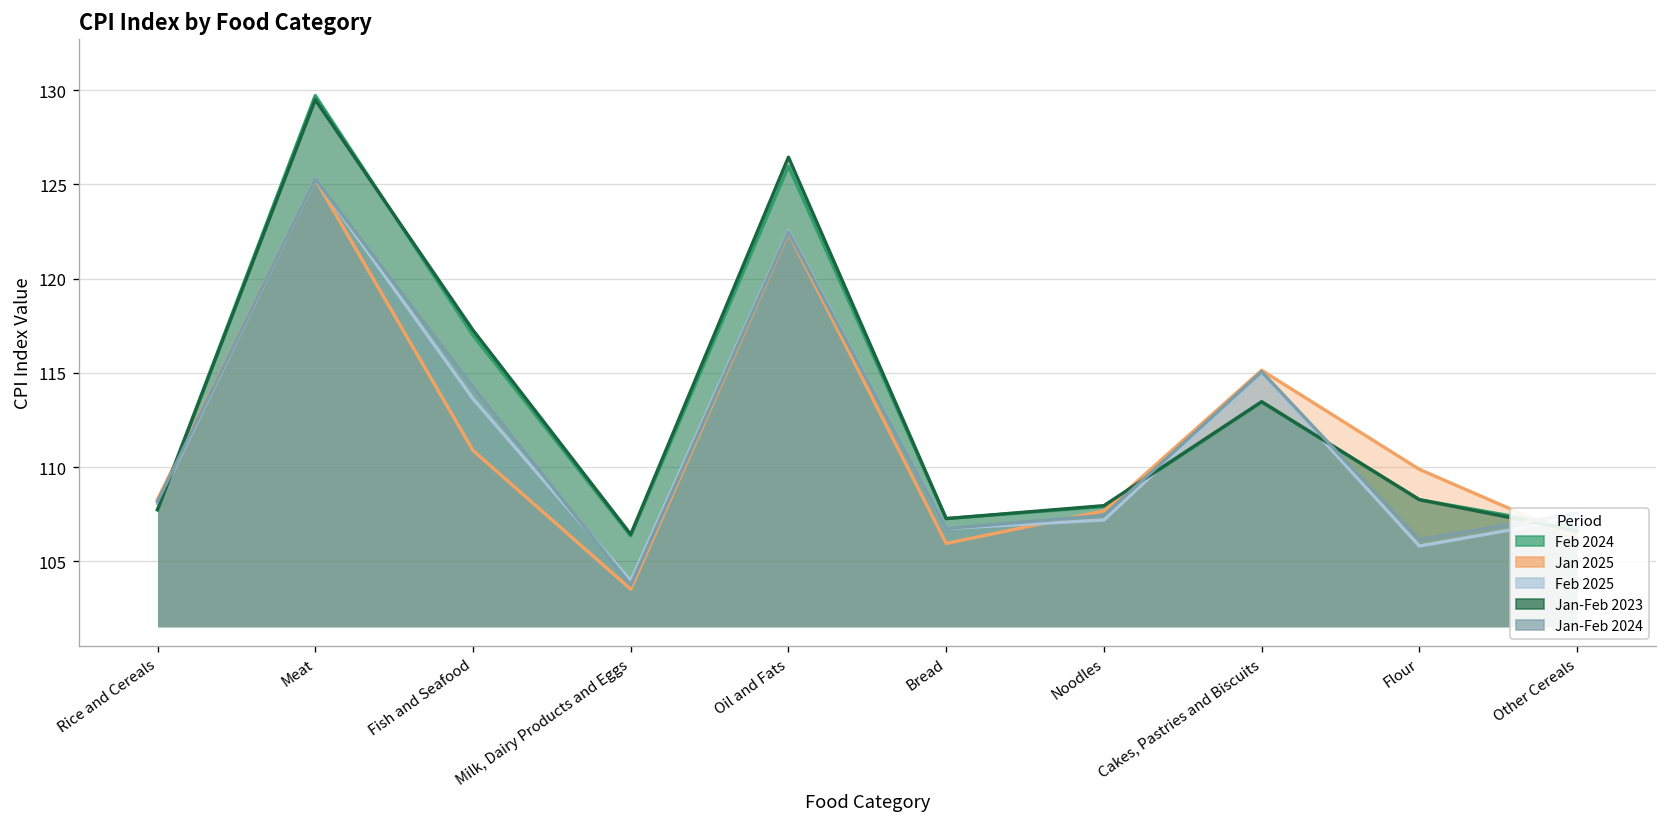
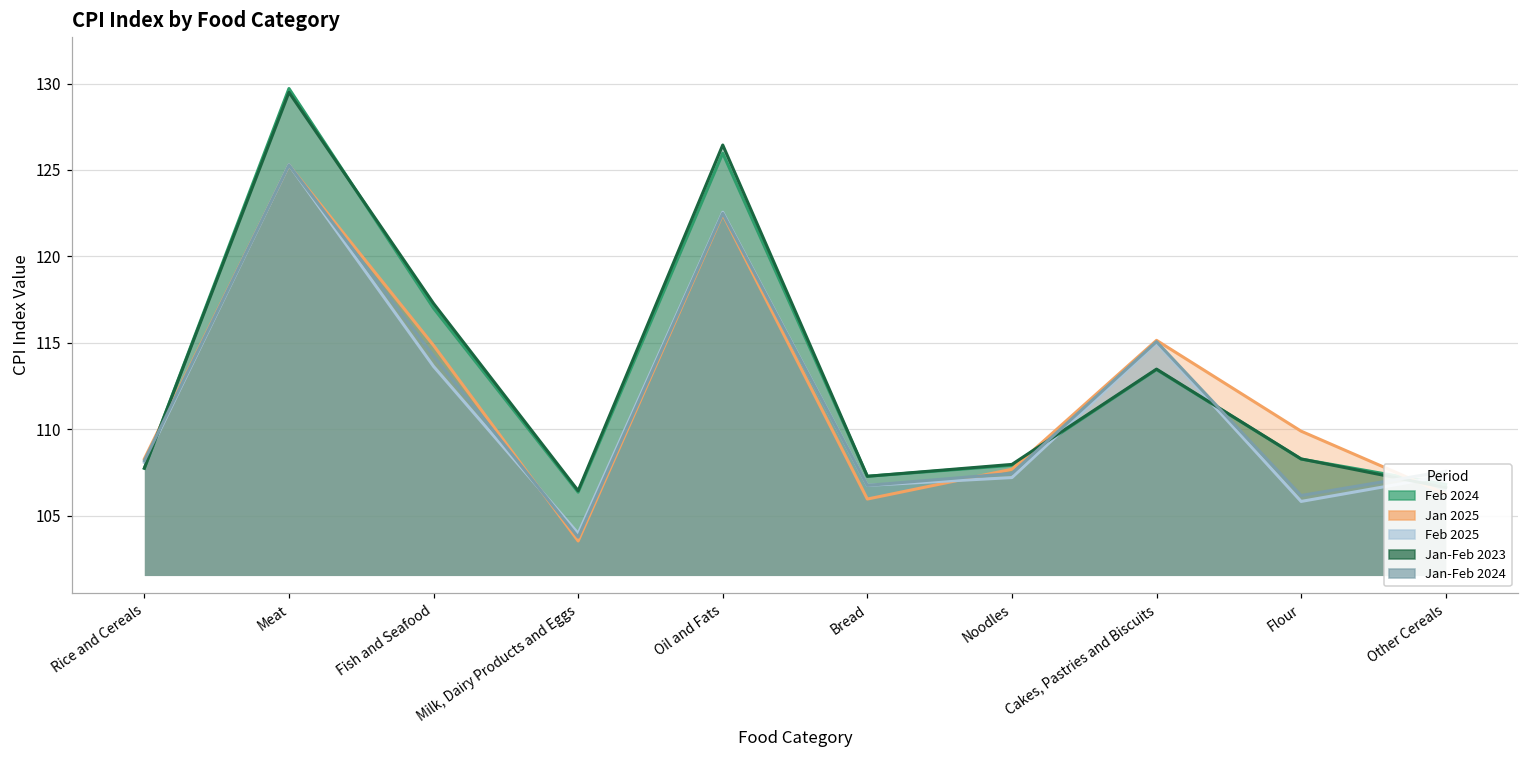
Jan 2025, Fish and Seafood: 110.9 -> 114.8
